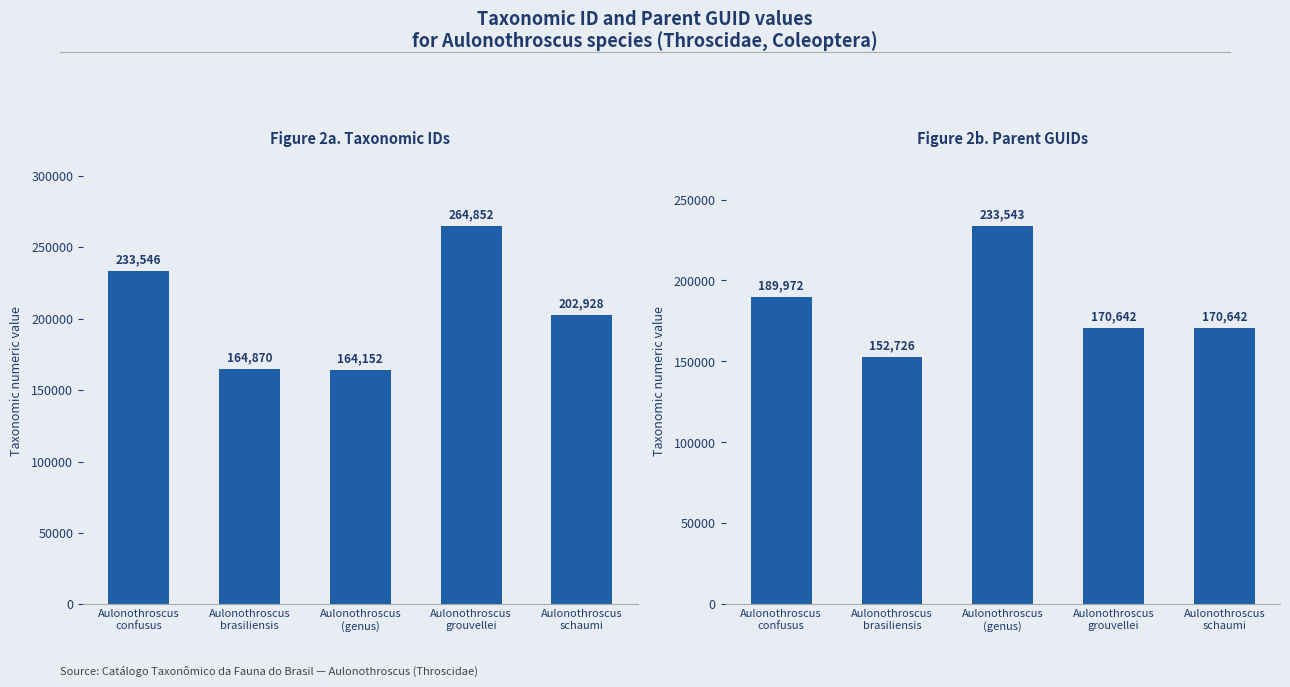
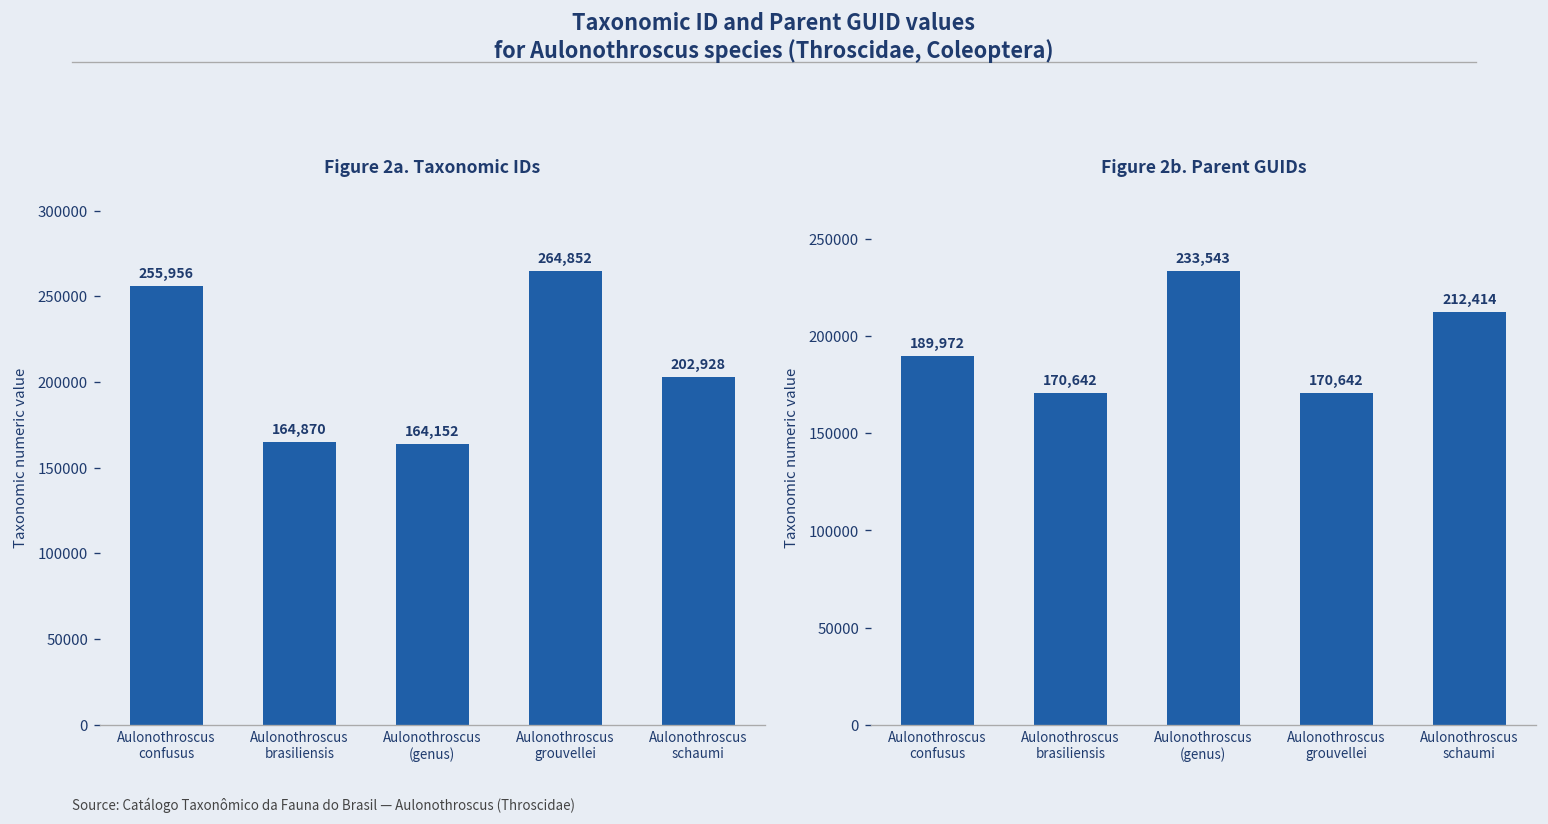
Figure 2a. Taxonomic IDs, Aulonothroscus confusus: 233,546 -> 255,956
Figure 2b. Parent GUIDs, Aulonothroscus brasiliensis: 152,726 -> 170,642
Figure 2b. Parent GUIDs, Aulonothroscus schaumi: 170,642 -> 212,414
